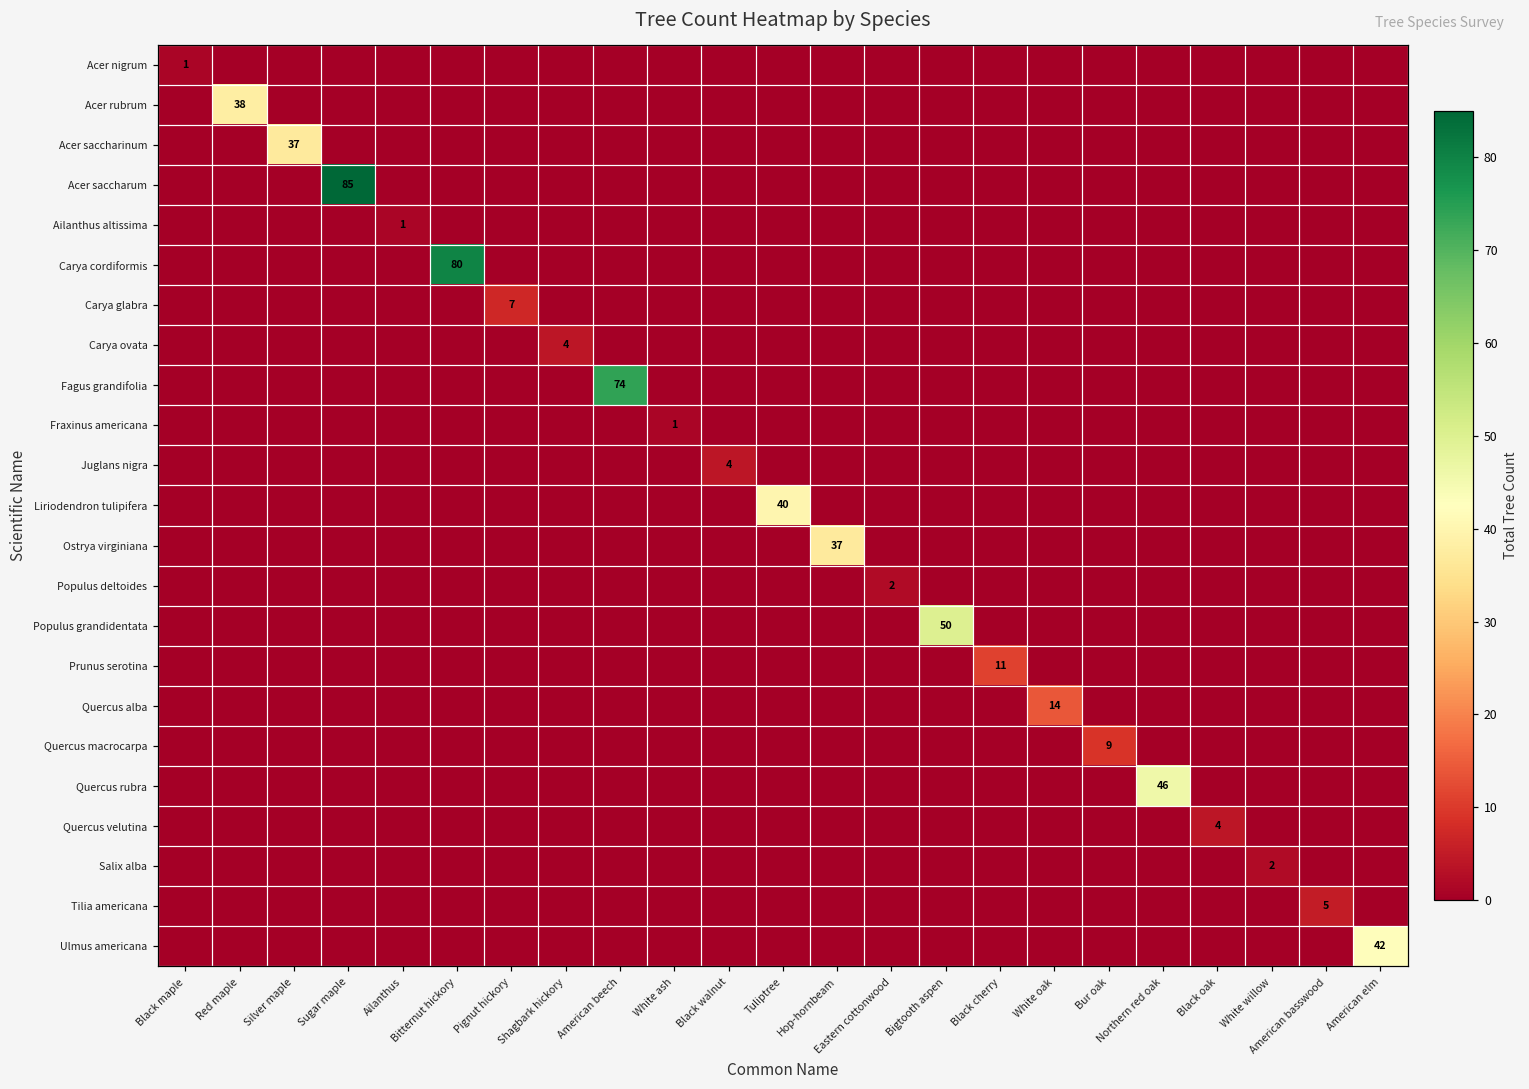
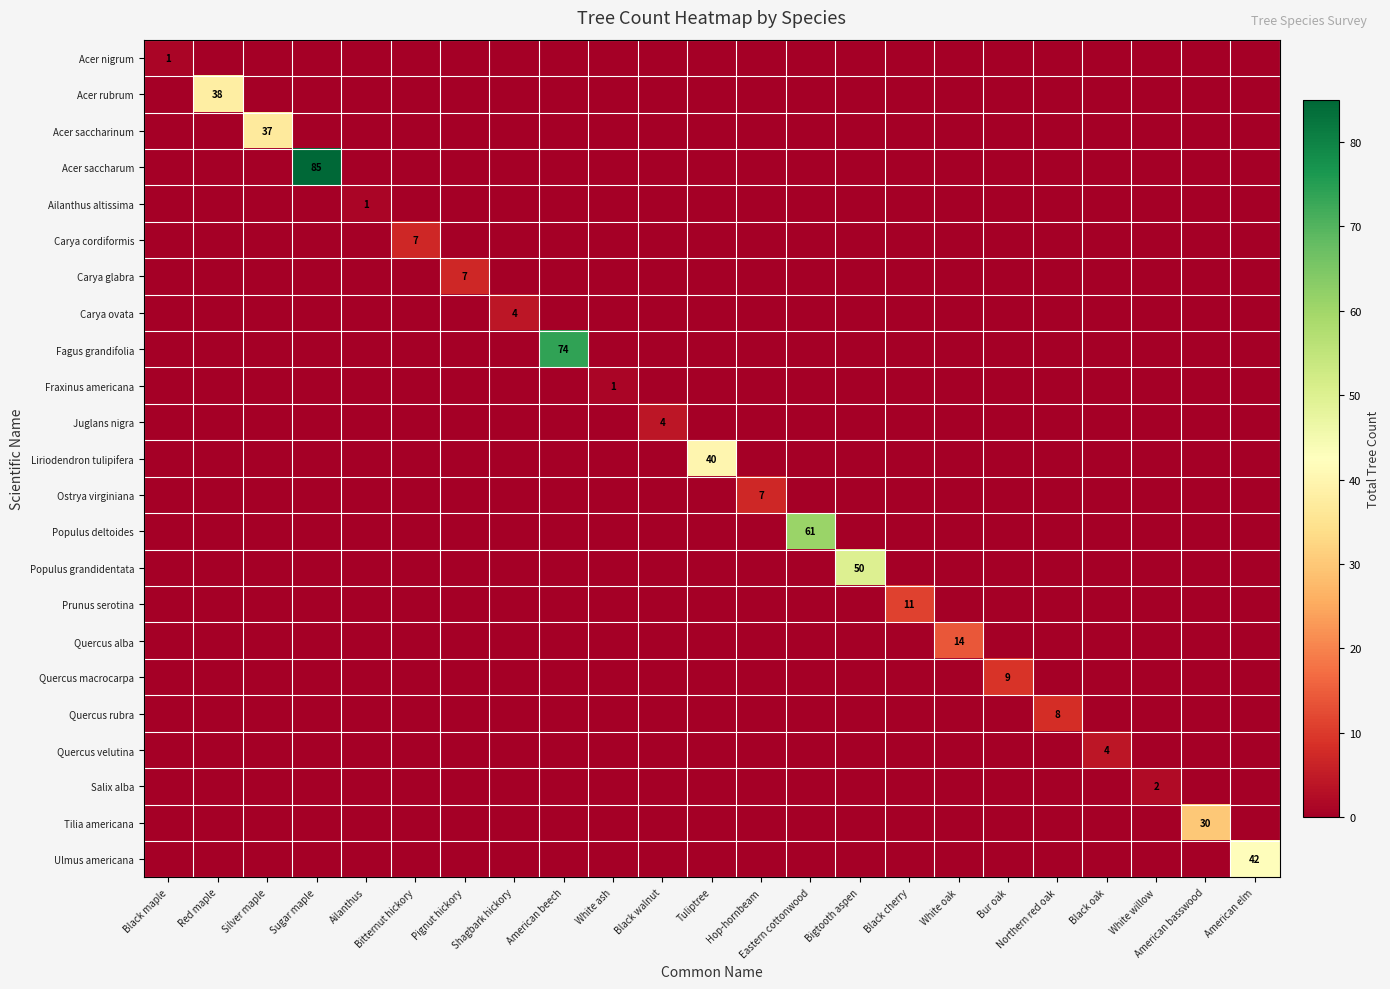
Carya cordiformis, Bitternut hickory: 80 -> 7
Ostrya virginiana, Hop-hornbeam: 37 -> 7
Populus deltoides, Eastern cottonwood: 2 -> 61
Quercus rubra, Northern red oak: 46 -> 8
Tilia americana, American basswood: 5 -> 30
